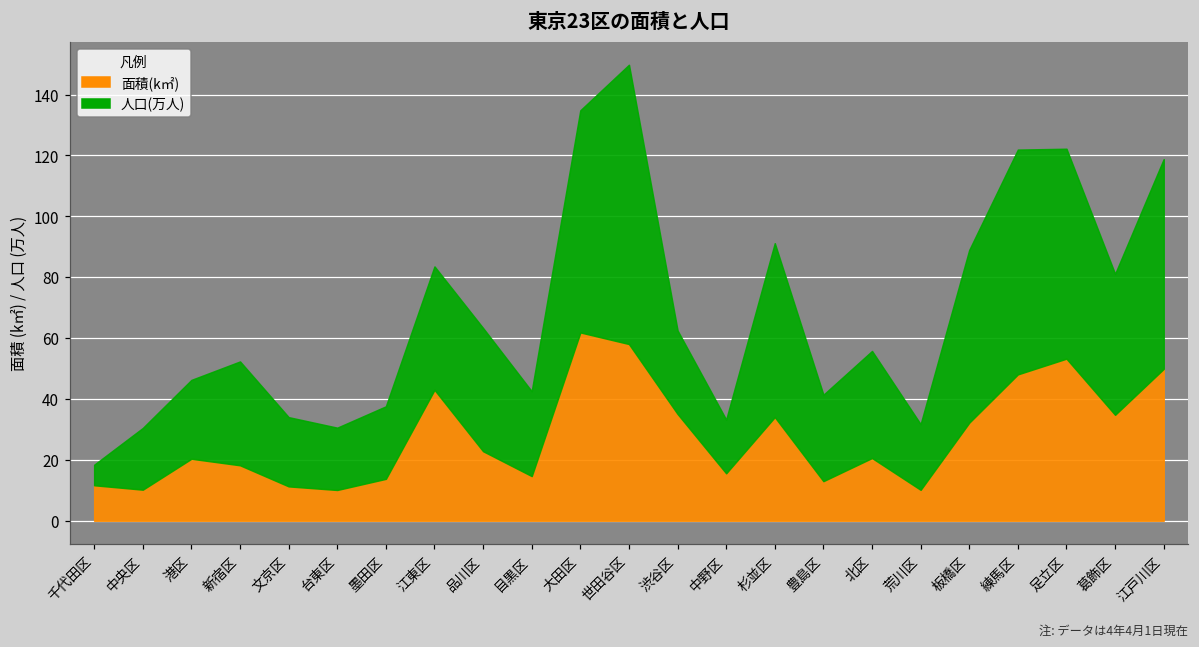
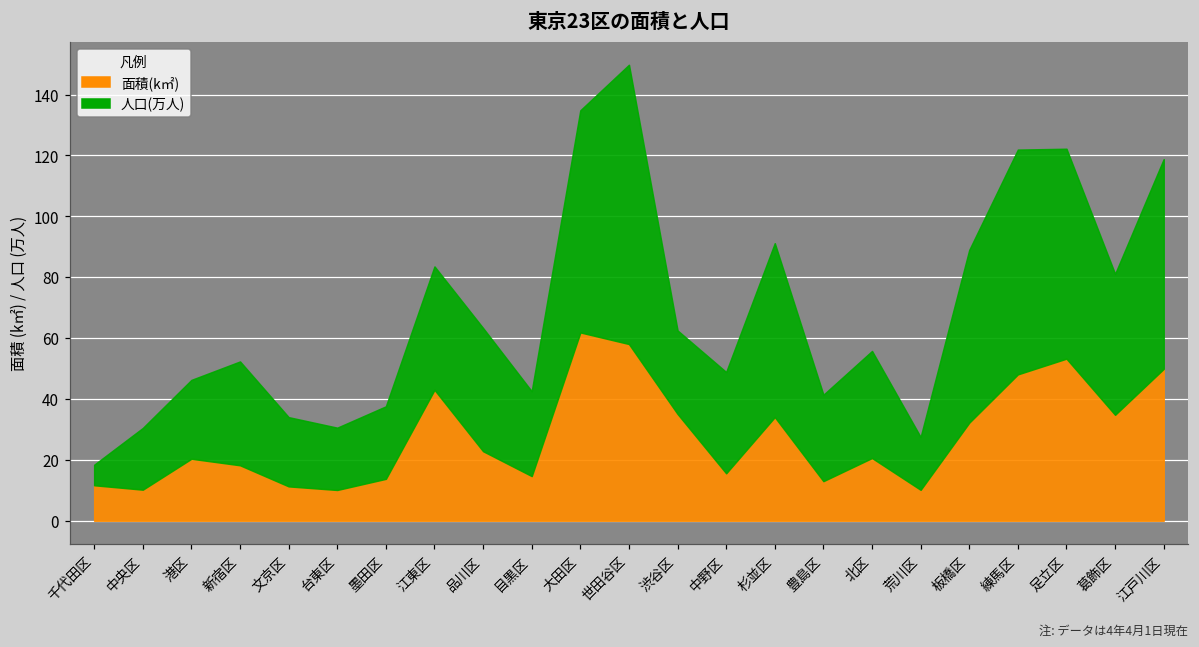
人口(万人), 中野区: 18 -> 33
人口(万人), 荒川区: 22 -> 17
